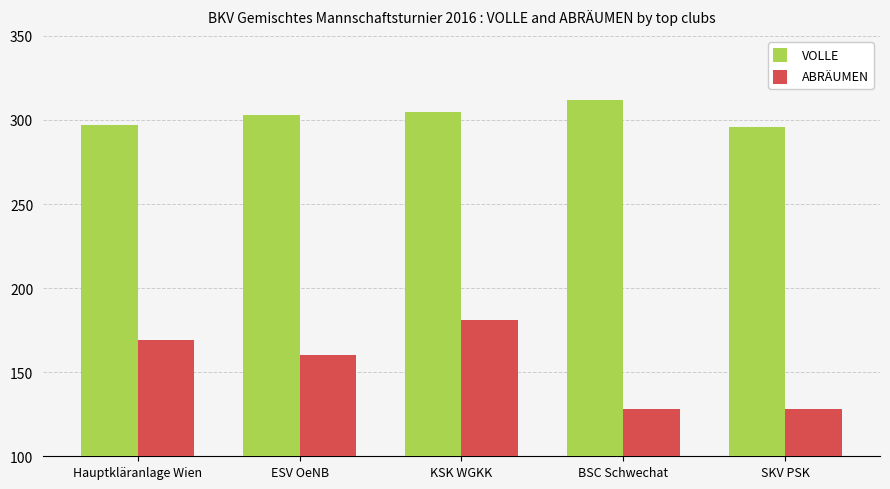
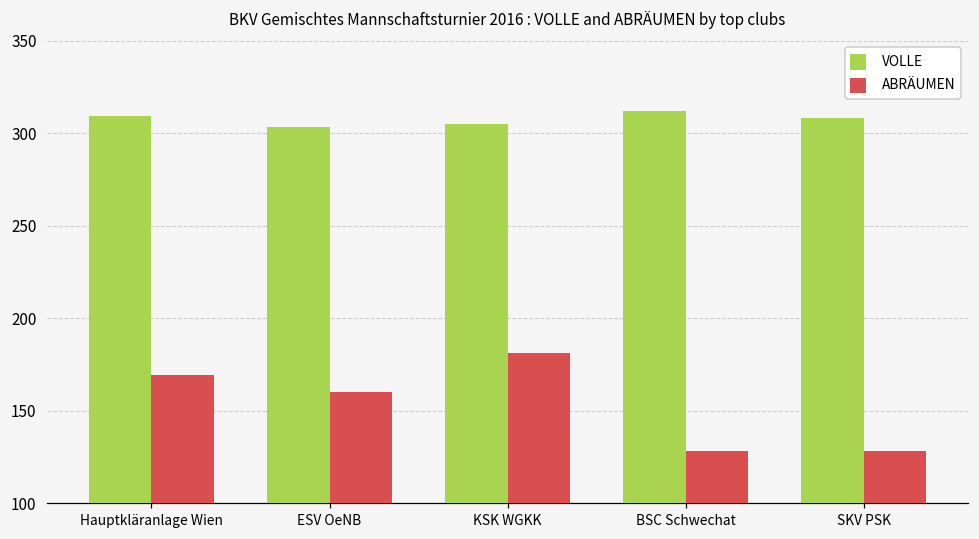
VOLLE, Hauptkläranlage Wien: 297 -> 309
VOLLE, SKV PSK: 296 -> 308
